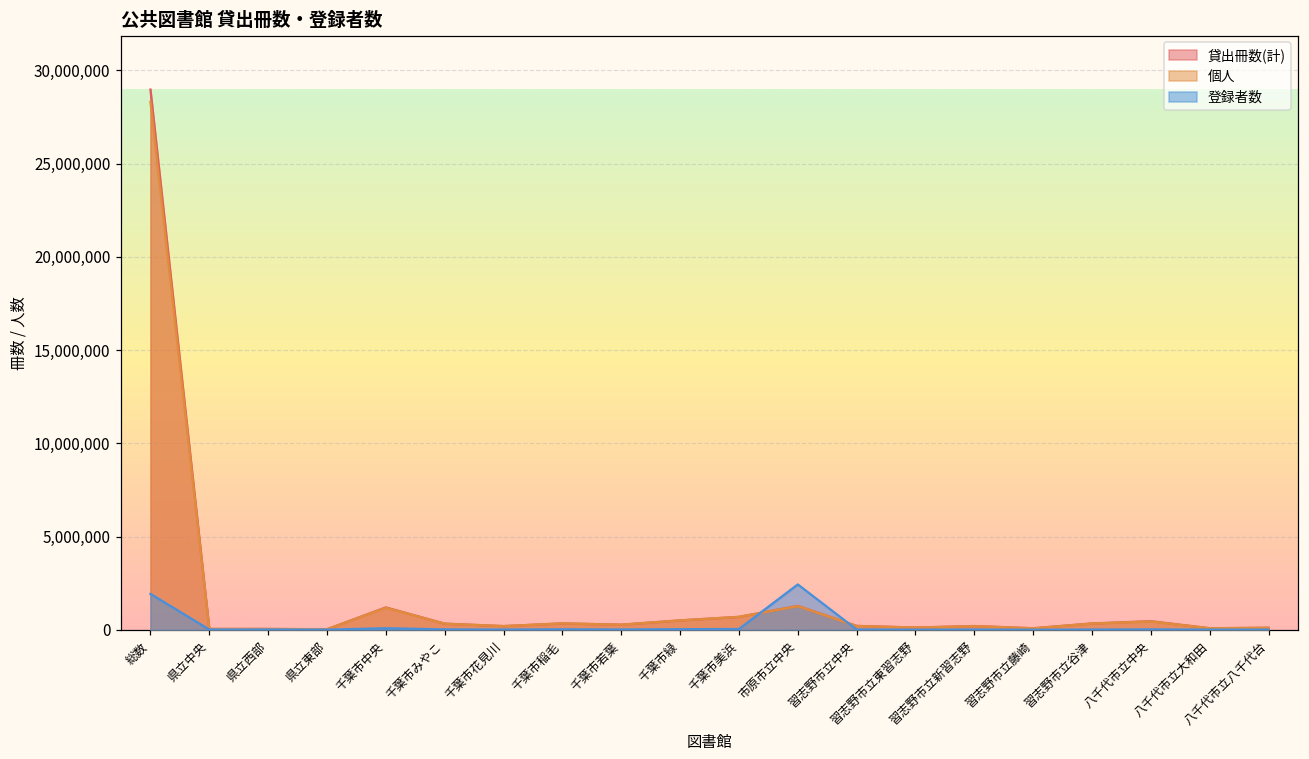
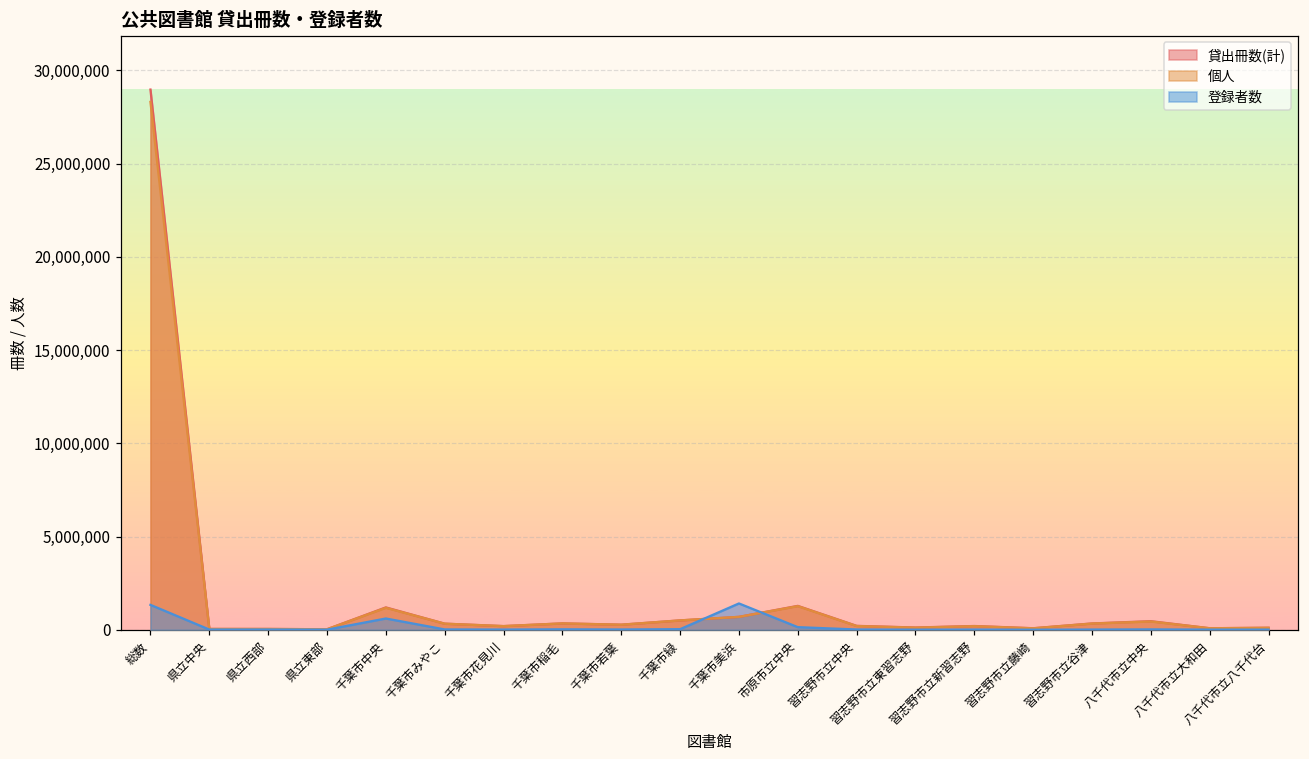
登録者数, 総数: 1,900,000 -> 1,300,000
登録者数, 千葉市中央: 100,000 -> 600,000
登録者数, 千葉市美浜: 0 -> 1,400,000
登録者数, 市原市立中央: 2,400,000 -> 100,000
